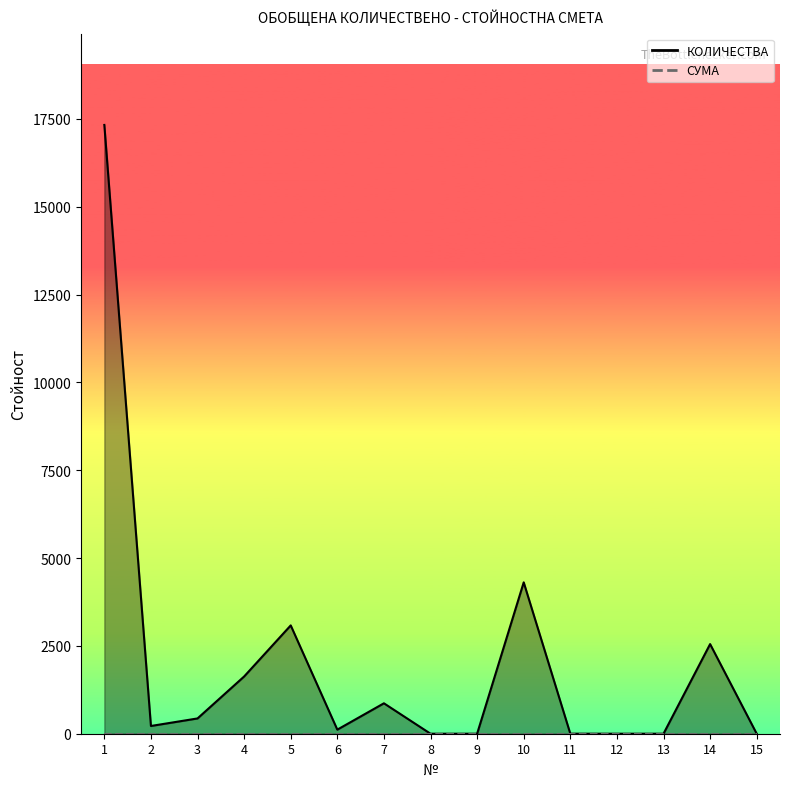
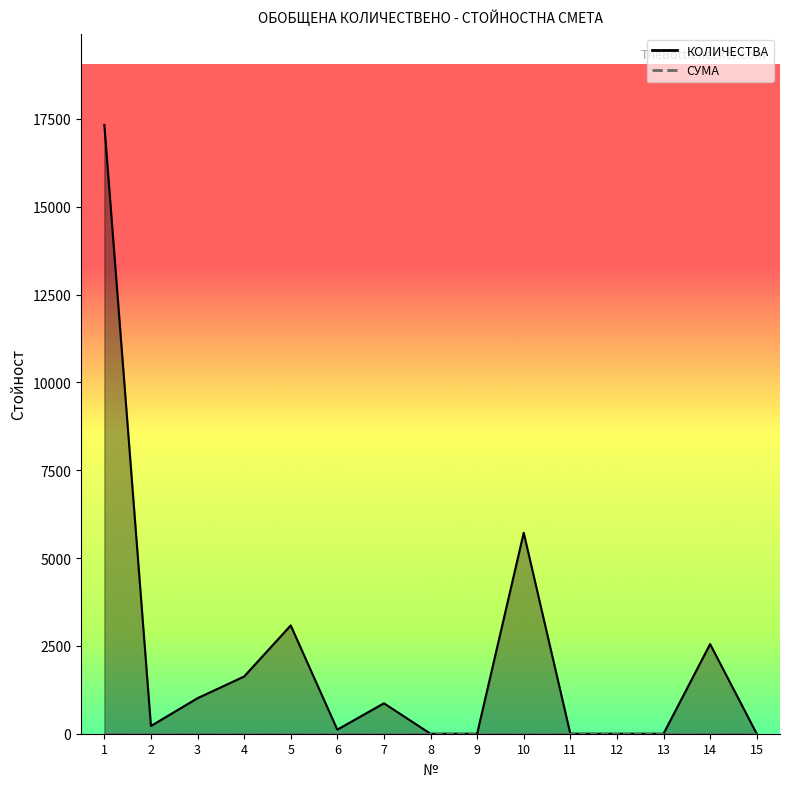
КОЛИЧЕСТВА, 3: 400 -> 1000
КОЛИЧЕСТВА, 10: 4300 -> 5700
